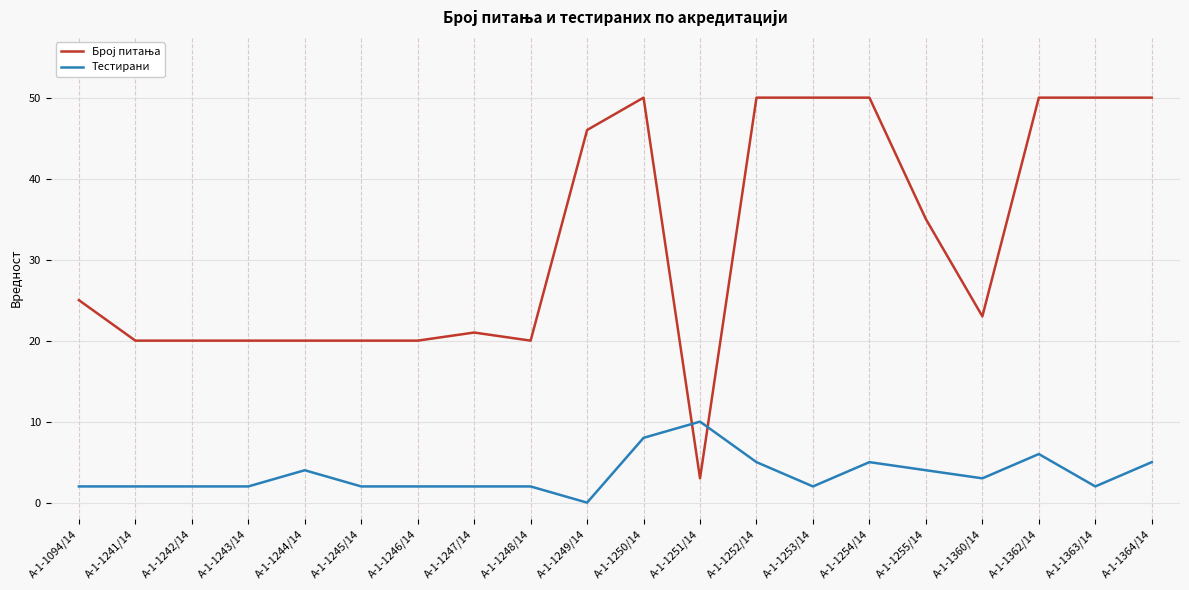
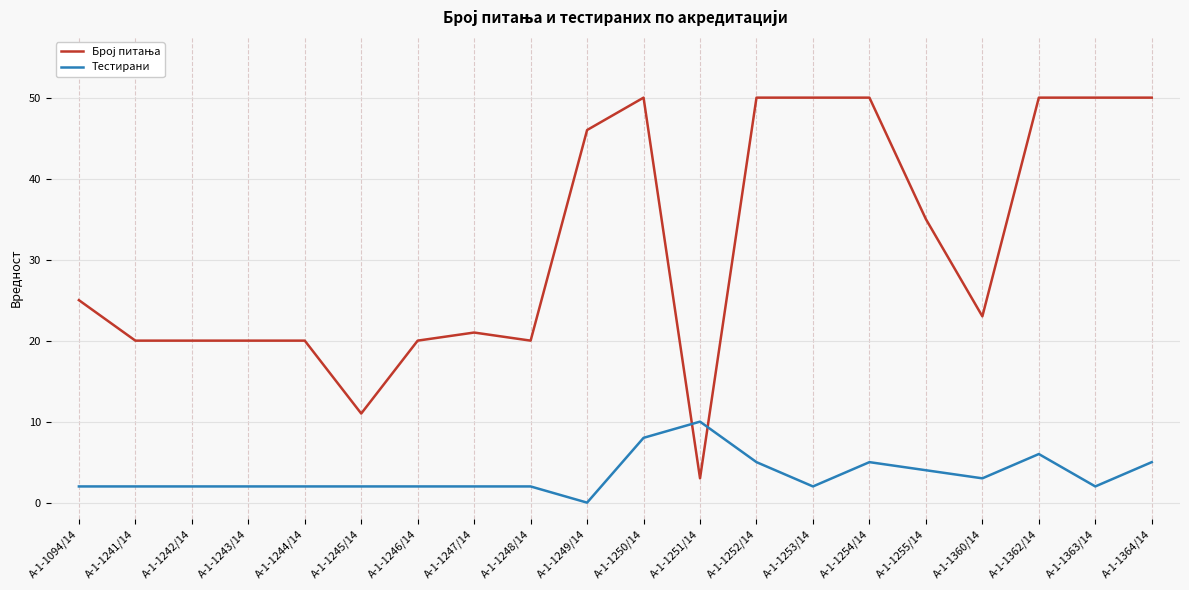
Тестирани, А-1-1244/14: 4 -> 2
Број питања, А-1-1245/14: 20 -> 11
